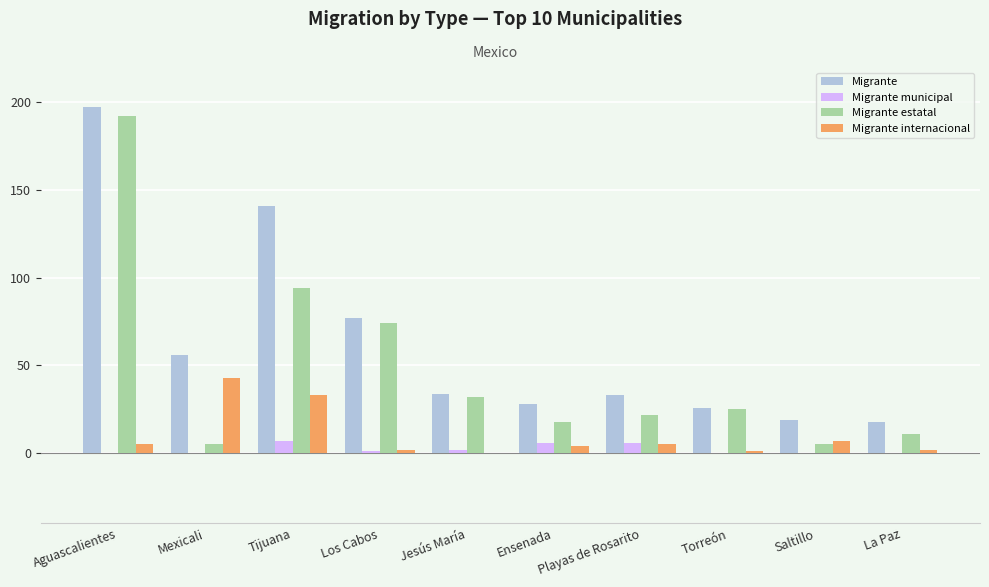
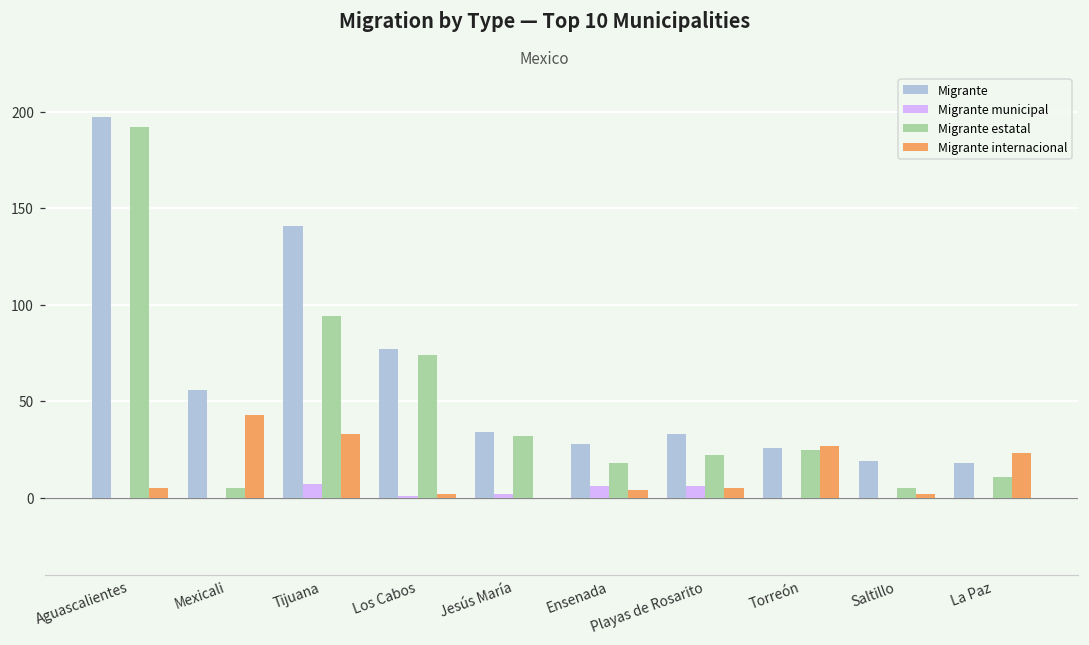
Migrante internacional, Torreón: 1 -> 27
Migrante internacional, Saltillo: 7 -> 2
Migrante internacional, La Paz: 2 -> 23
